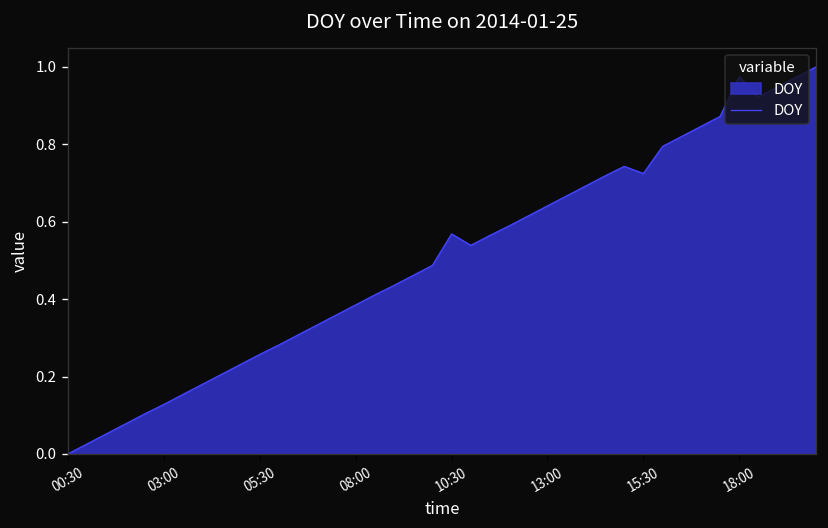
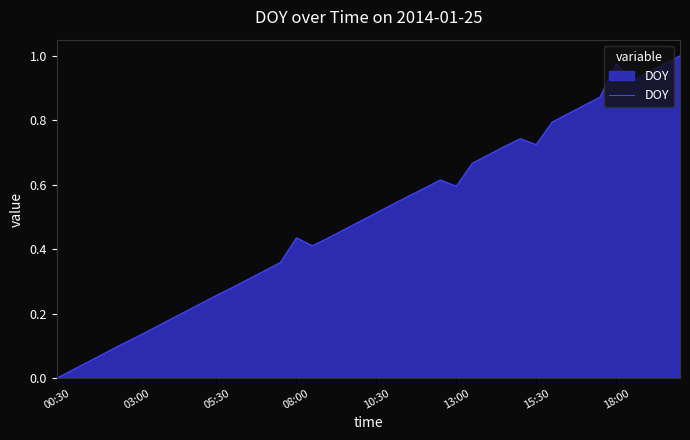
08:00: 0.38 -> 0.44
10:30: 0.57 -> 0.51
13:00: 0.64 -> 0.60
